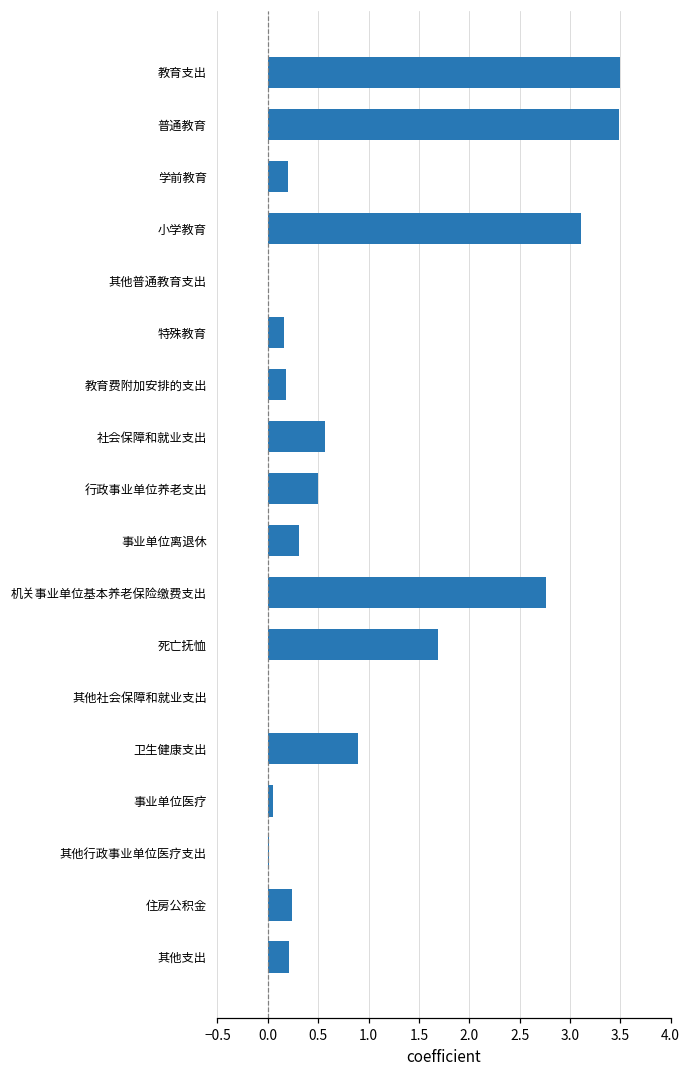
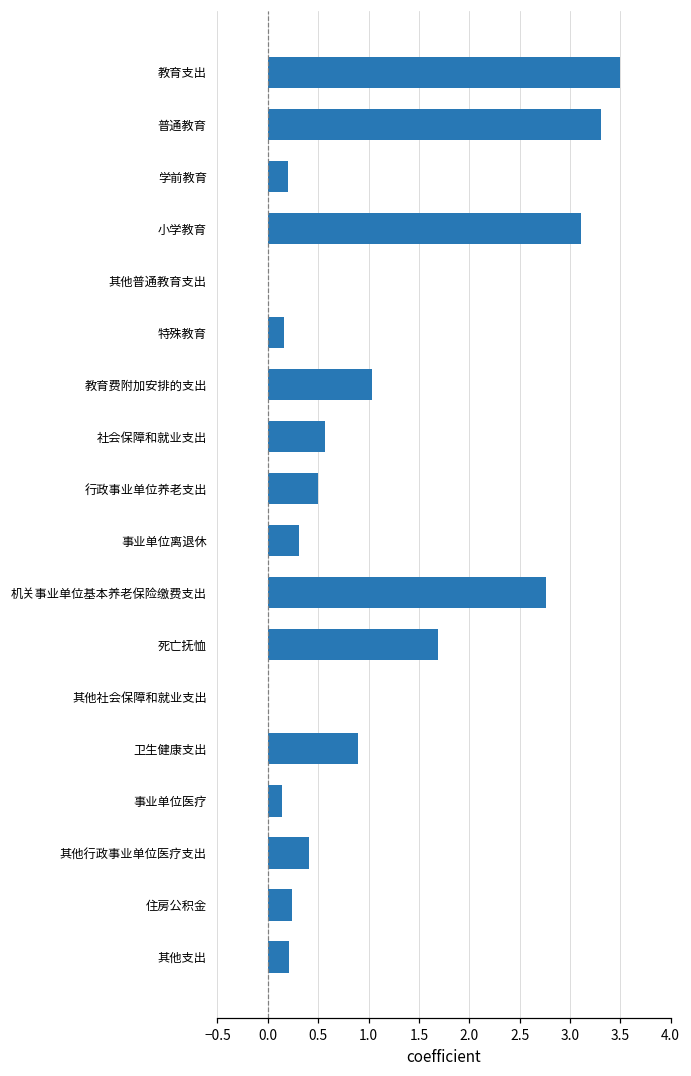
普通教育: 3.5 -> 3.3
教育费附加安排的支出: 0.2 -> 1.0
事业单位医疗: 0.0 -> 0.1
其他行政事业单位医疗支出: 0.0 -> 0.4
